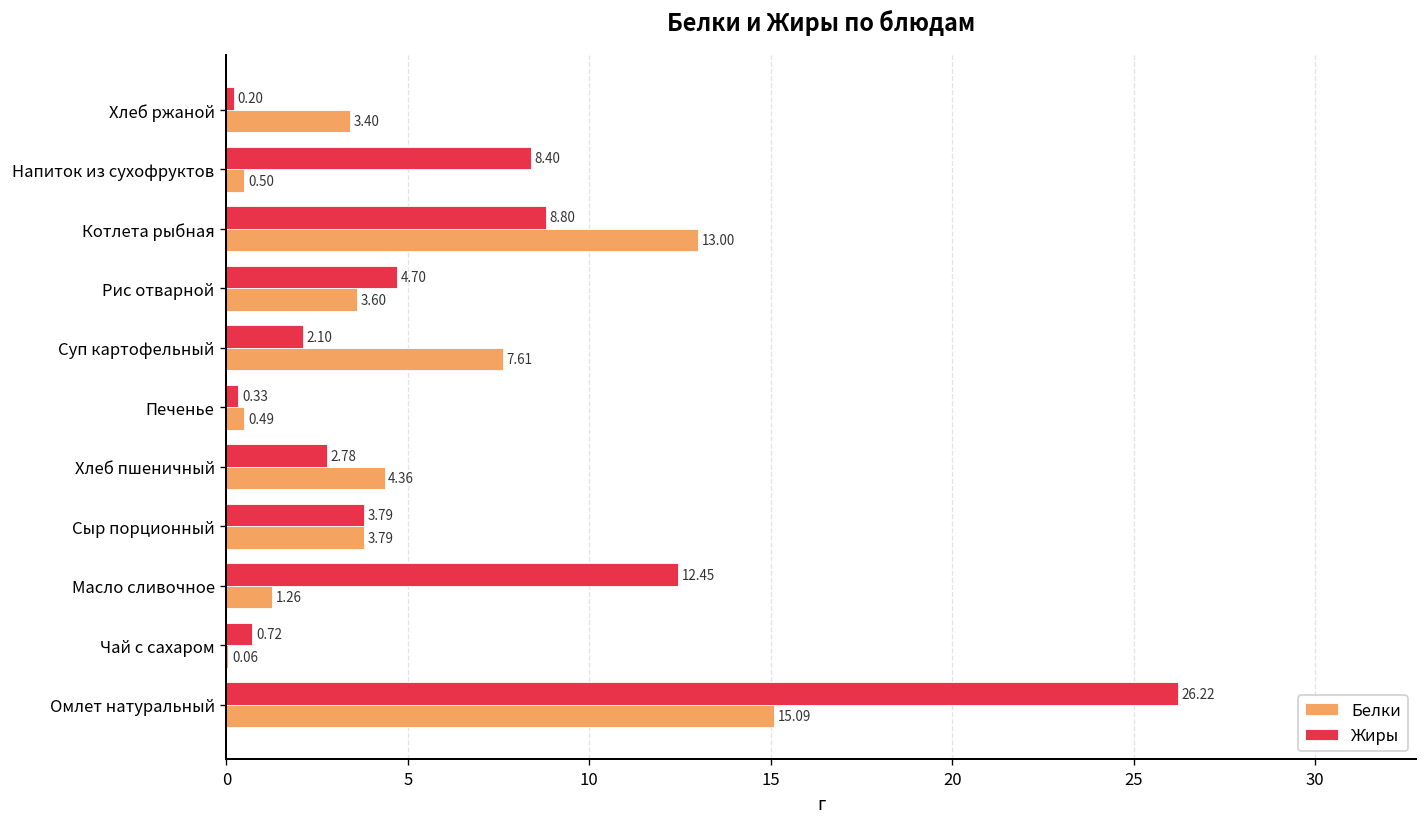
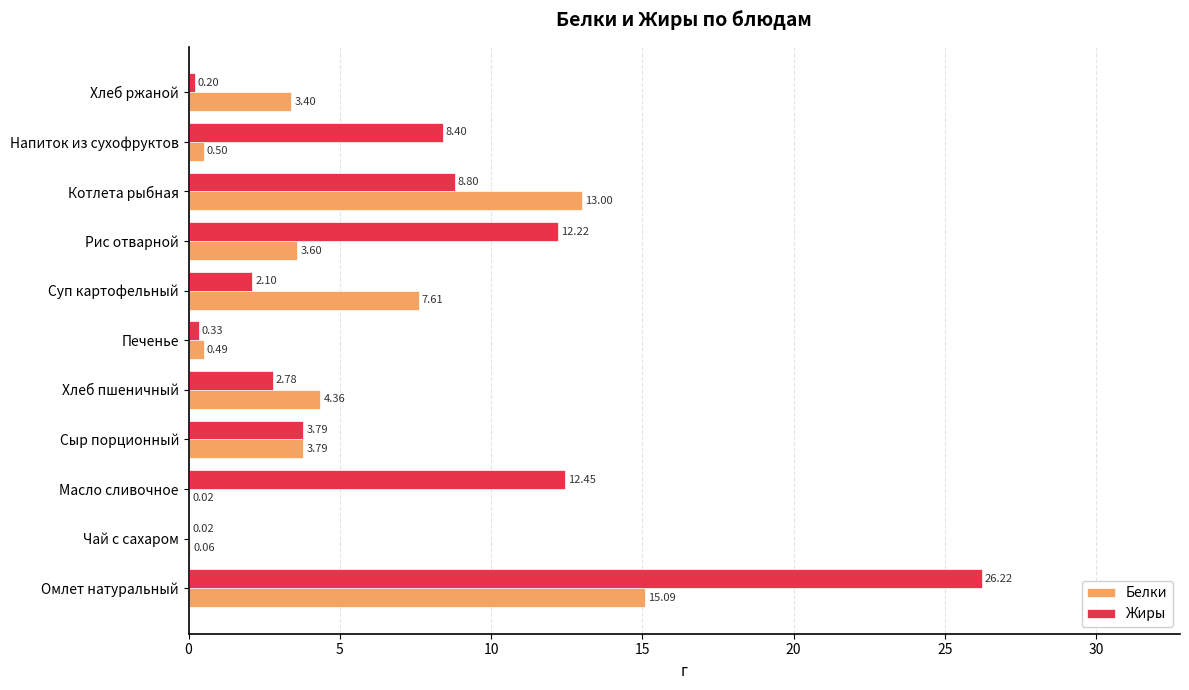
Жиры, Рис отварной: 4.70 -> 12.22
Белки, Масло сливочное: 1.26 -> 0.02
Жиры, Чай с сахаром: 0.72 -> 0.02
